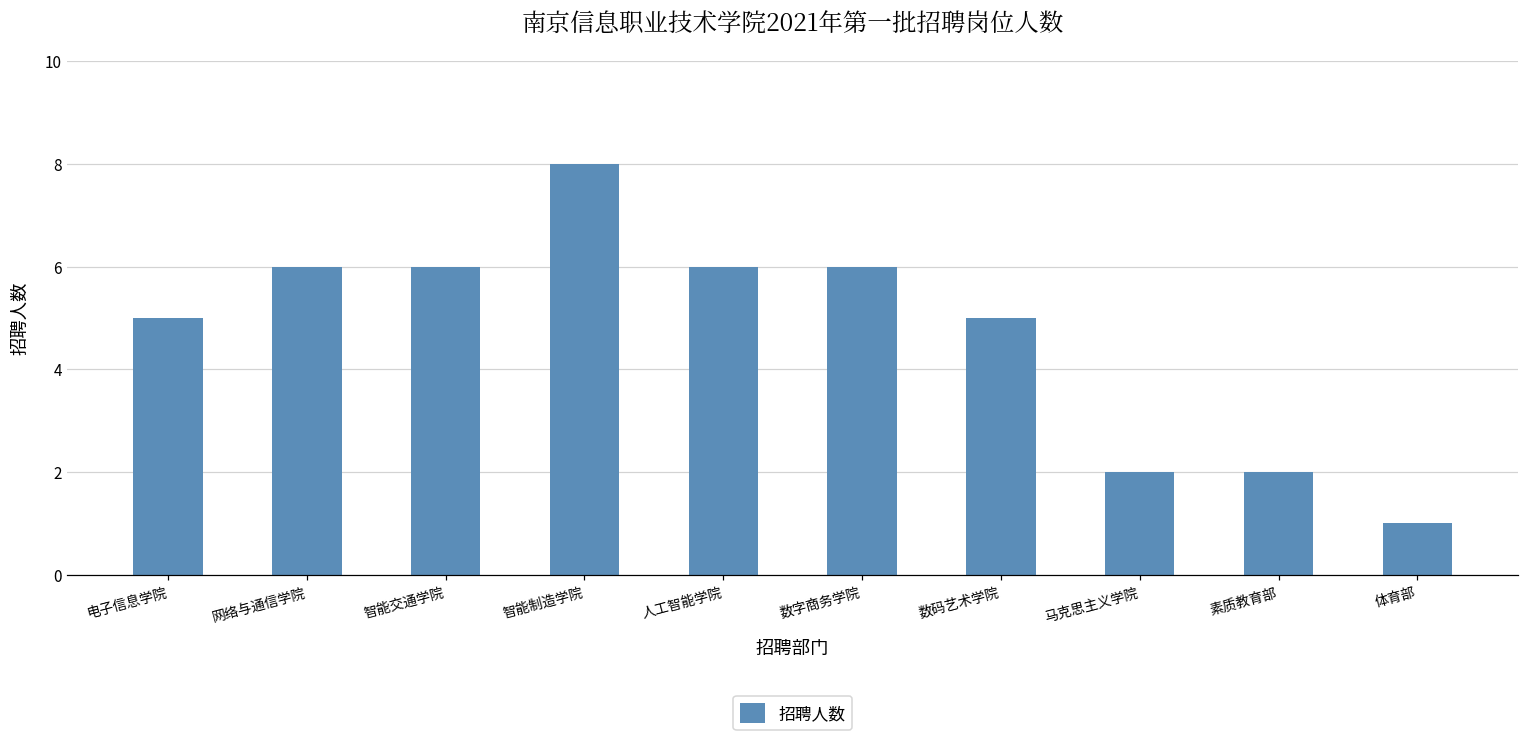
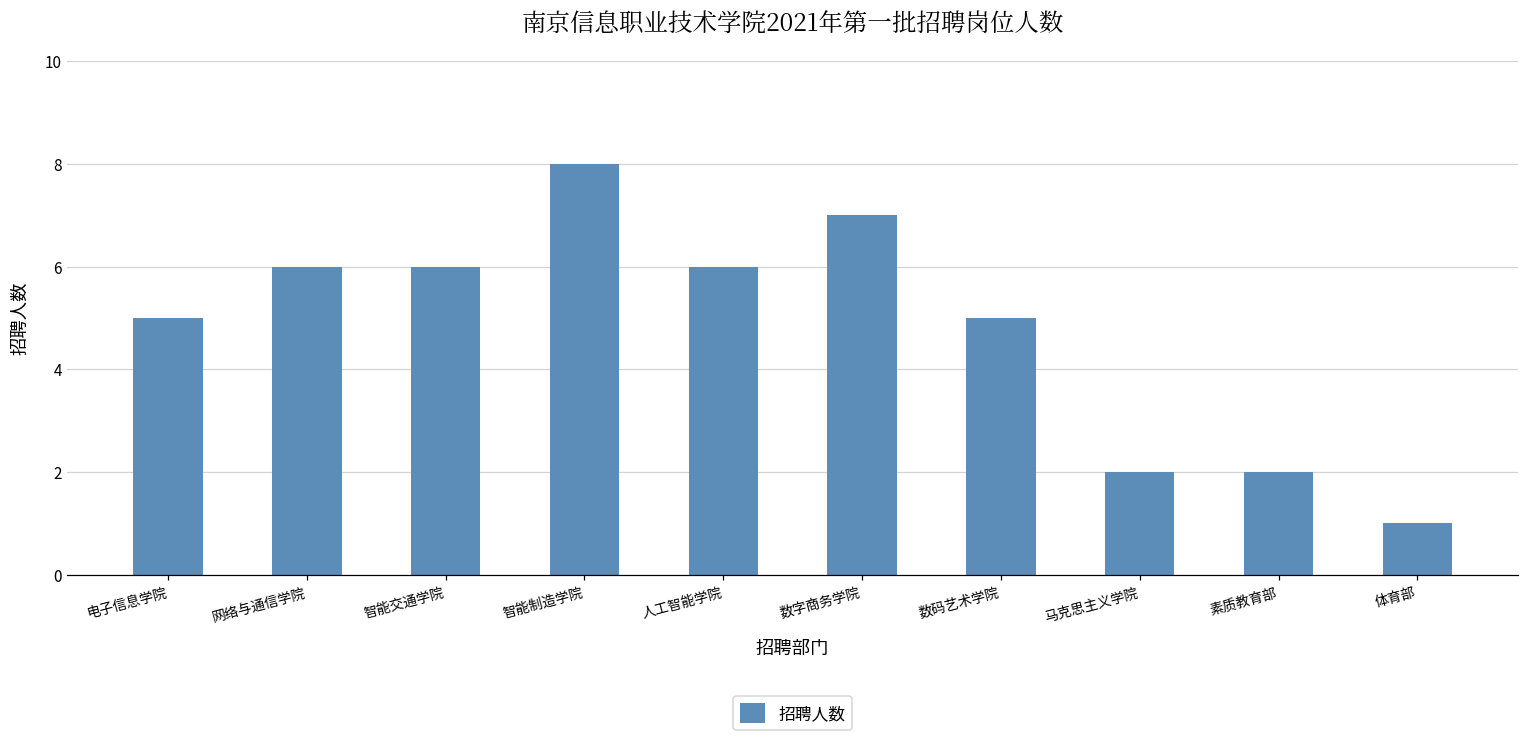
数字商务学院: 6 -> 7
